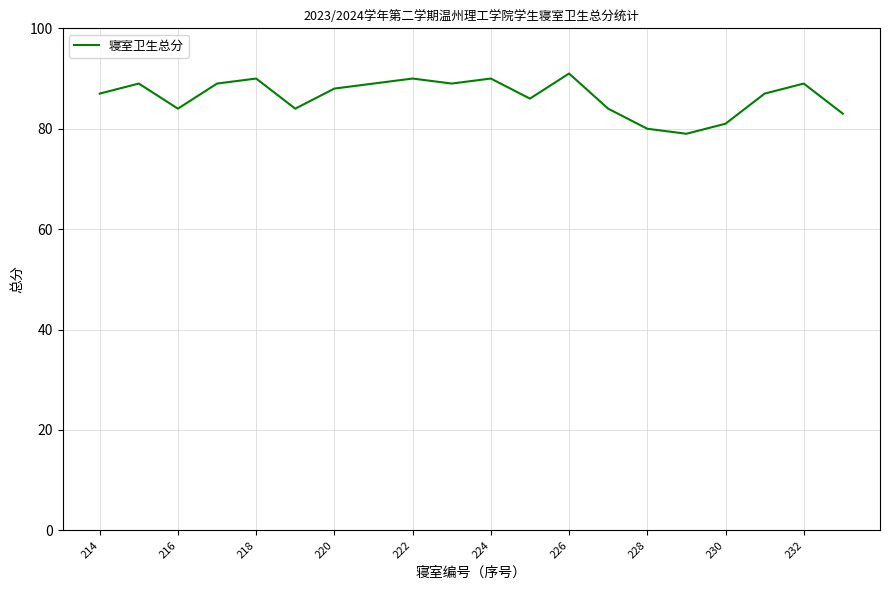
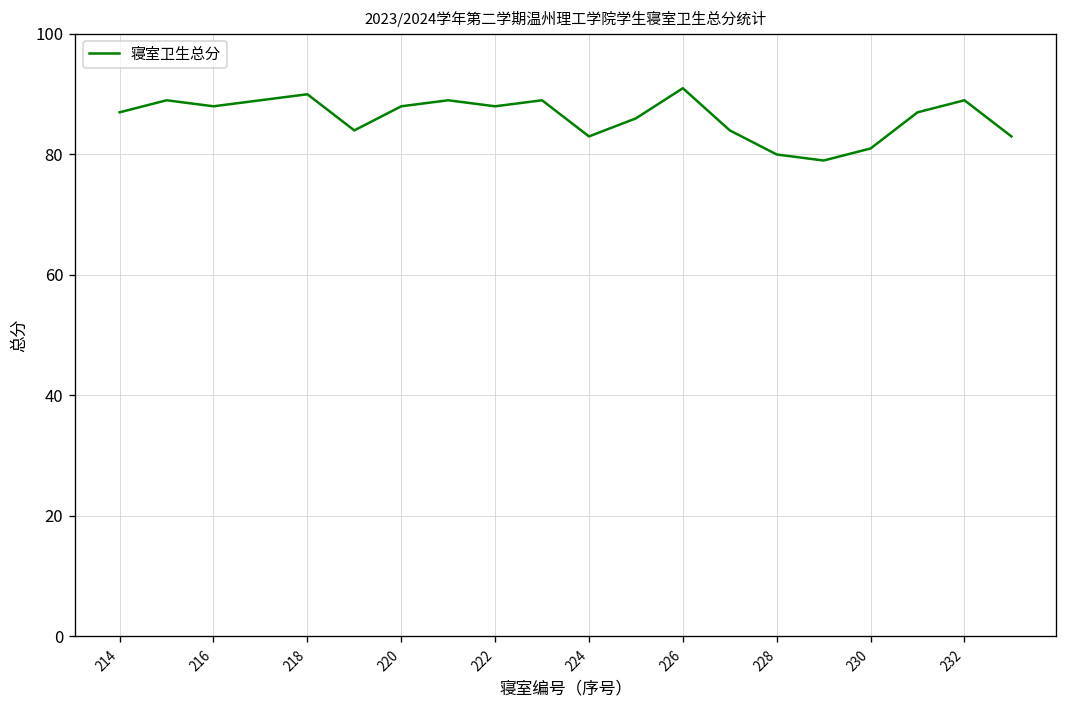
216: 84 -> 88
222: 90 -> 88
224: 90 -> 83
